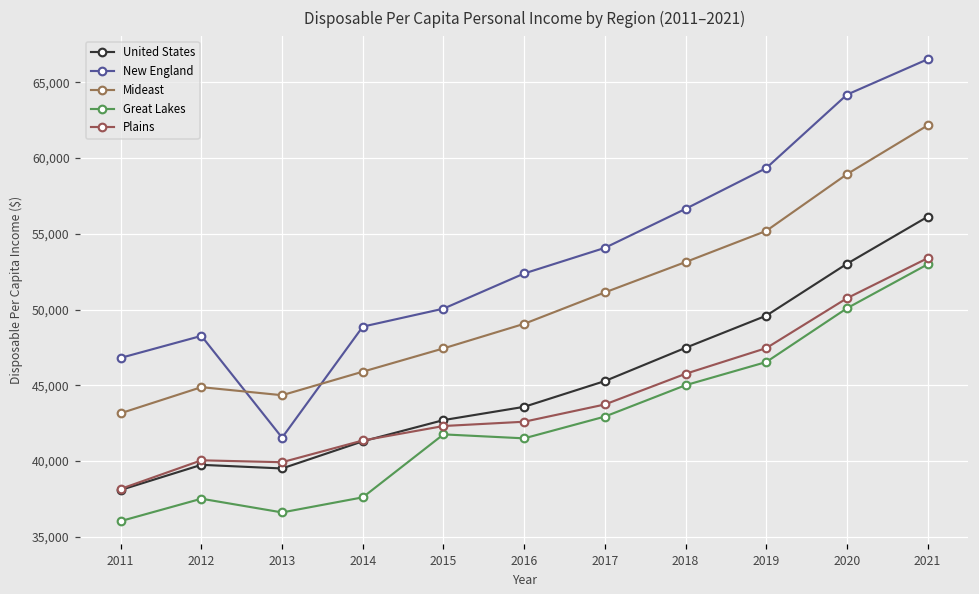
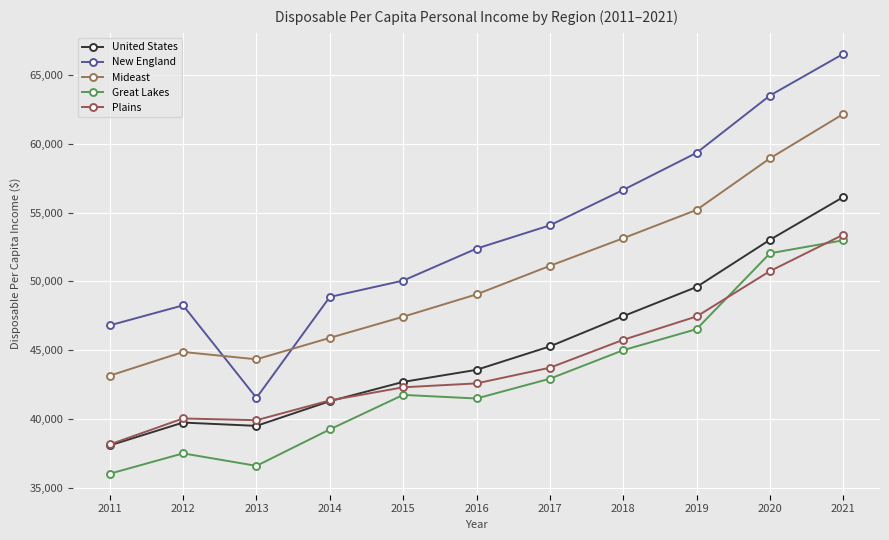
Great Lakes, 2014: 37,600 -> 39,300
New England, 2020: 64,200 -> 63,500
Great Lakes, 2020: 50,100 -> 52,000
